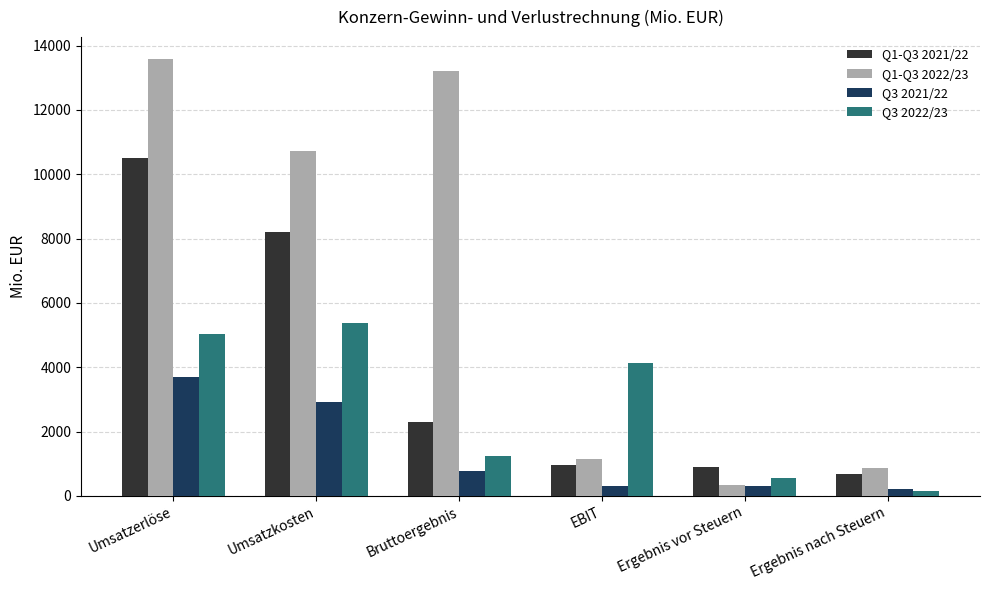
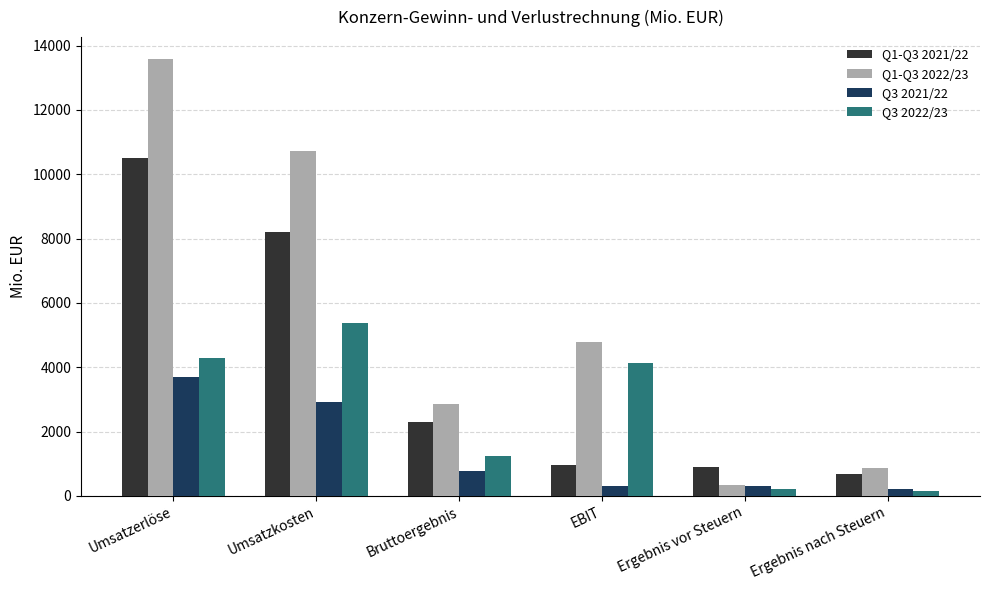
Q3 2022/23, Umsatzerlöse: 5000 -> 4300
Q1-Q3 2022/23, Bruttoergebnis: 13200 -> 2900
Q1-Q3 2022/23, EBIT: 1100 -> 4800
Q3 2022/23, Ergebnis vor Steuern: 600 -> 200
